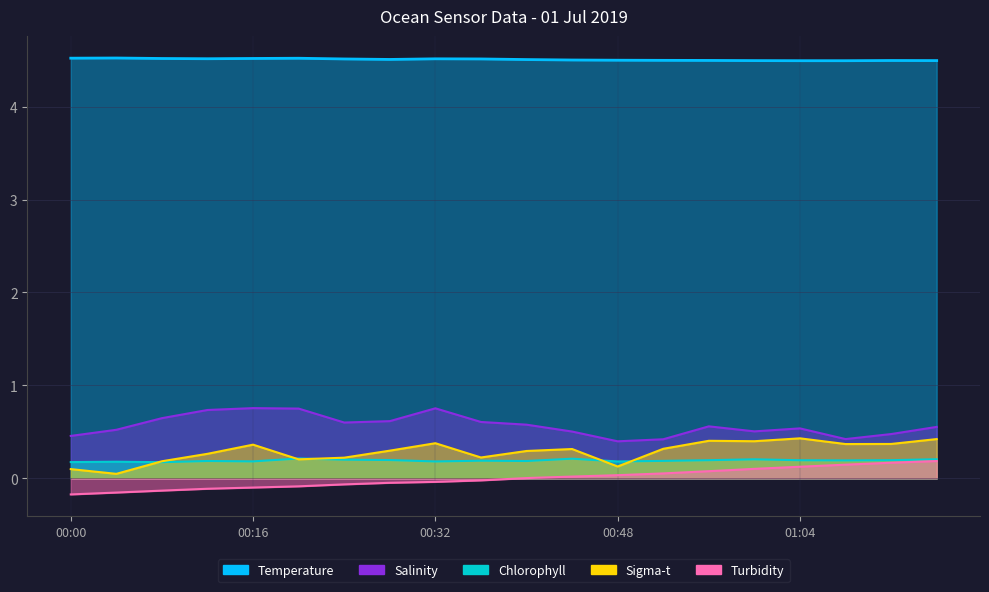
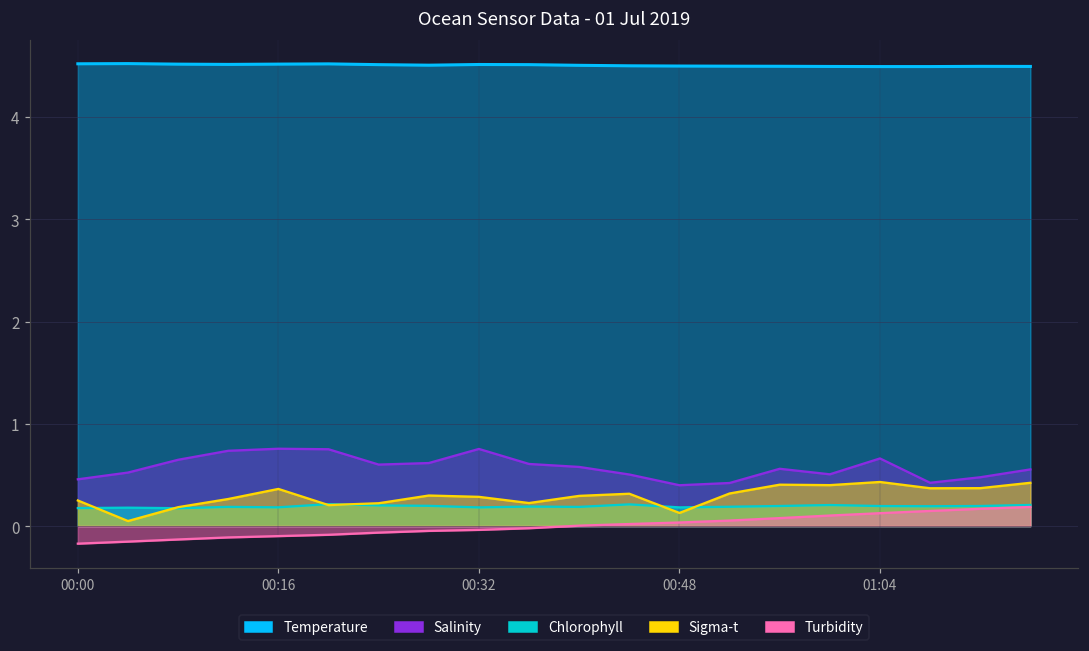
Sigma-t, 00:00: 0.1 -> 0.3
Sigma-t, 00:32: 0.4 -> 0.3
Salinity, 01:04: 0.5 -> 0.7
